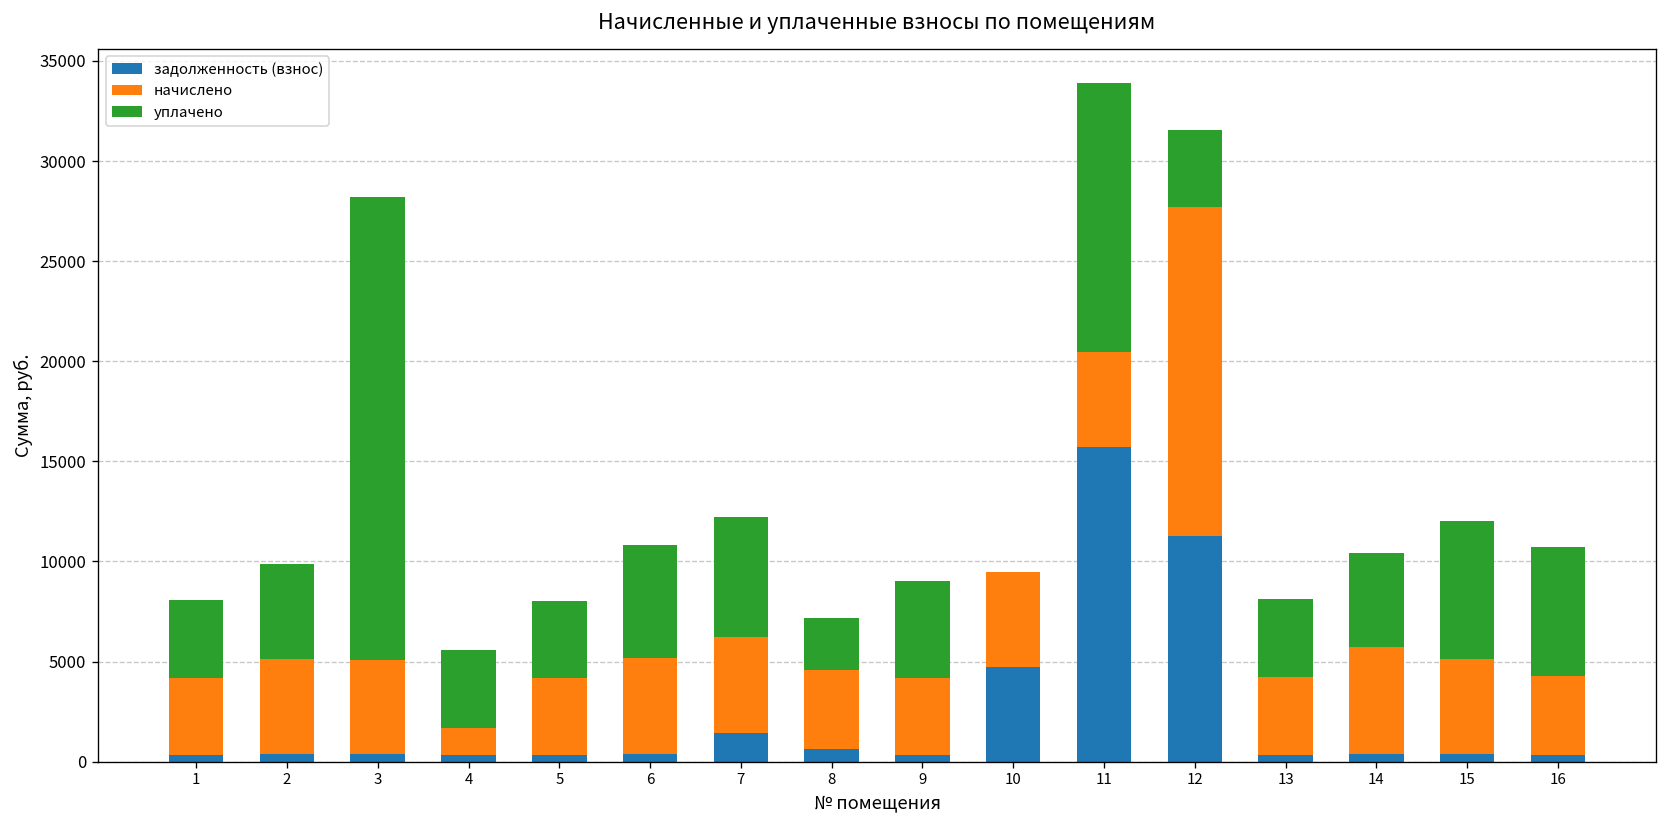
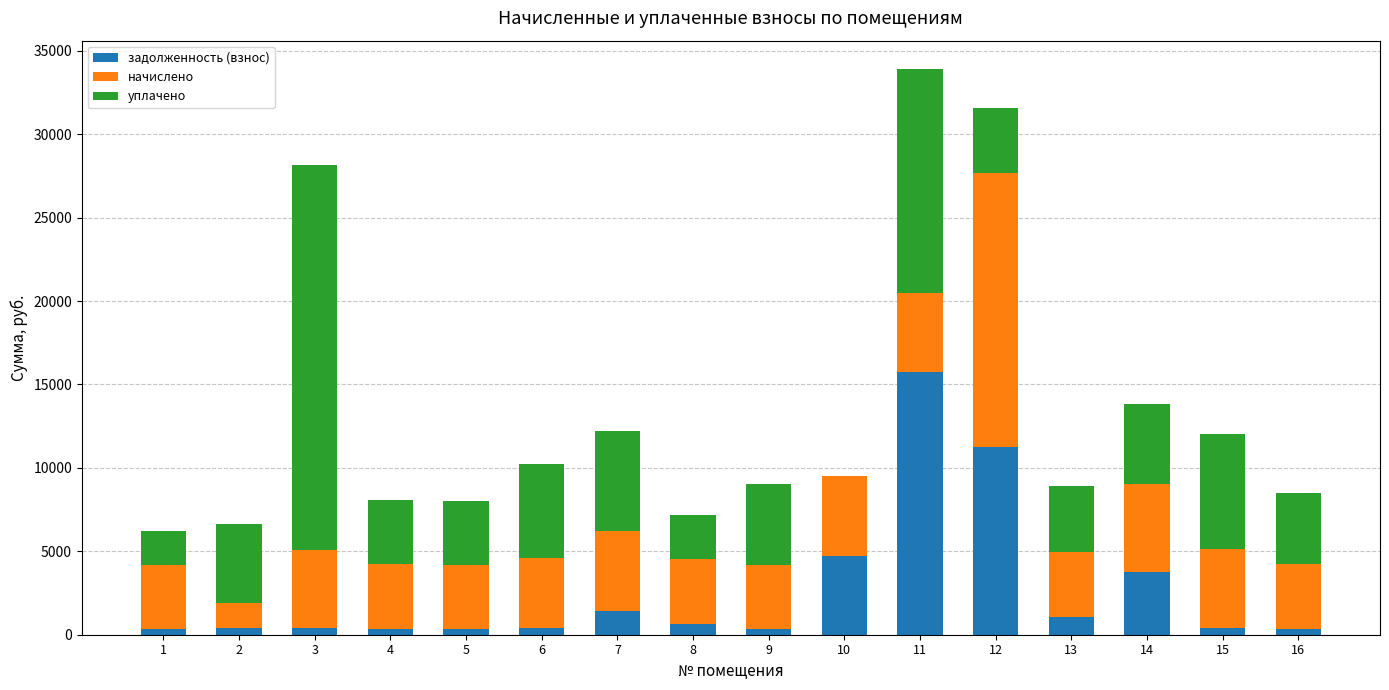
уплачено, 1: 3900 -> 2000
начислено, 2: 4700 -> 1500
начислено, 4: 1400 -> 3900
начислено, 6: 4800 -> 4200
задолженность (взнос), 13: 300 -> 1100
задолженность (взнос), 14: 400 -> 3800
уплачено, 16: 6400 -> 4200
